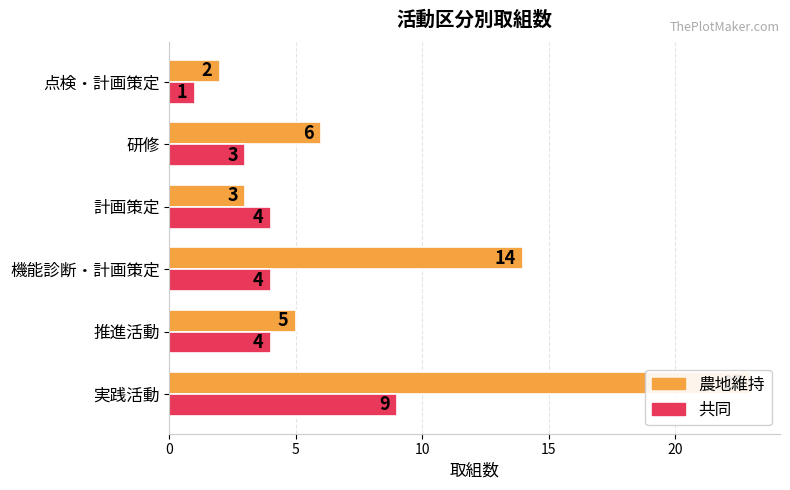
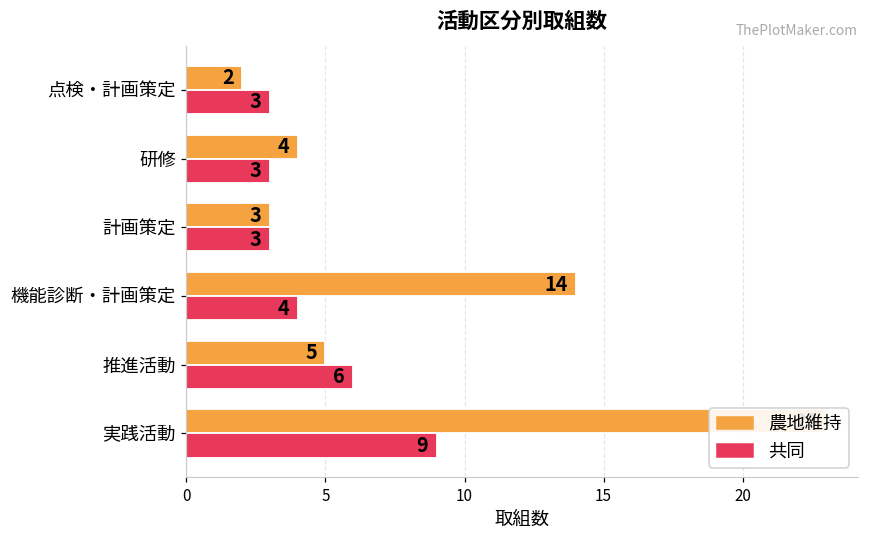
共同, 点検・計画策定: 1 -> 3
農地維持, 研修: 6 -> 4
共同, 計画策定: 4 -> 3
共同, 推進活動: 4 -> 6
